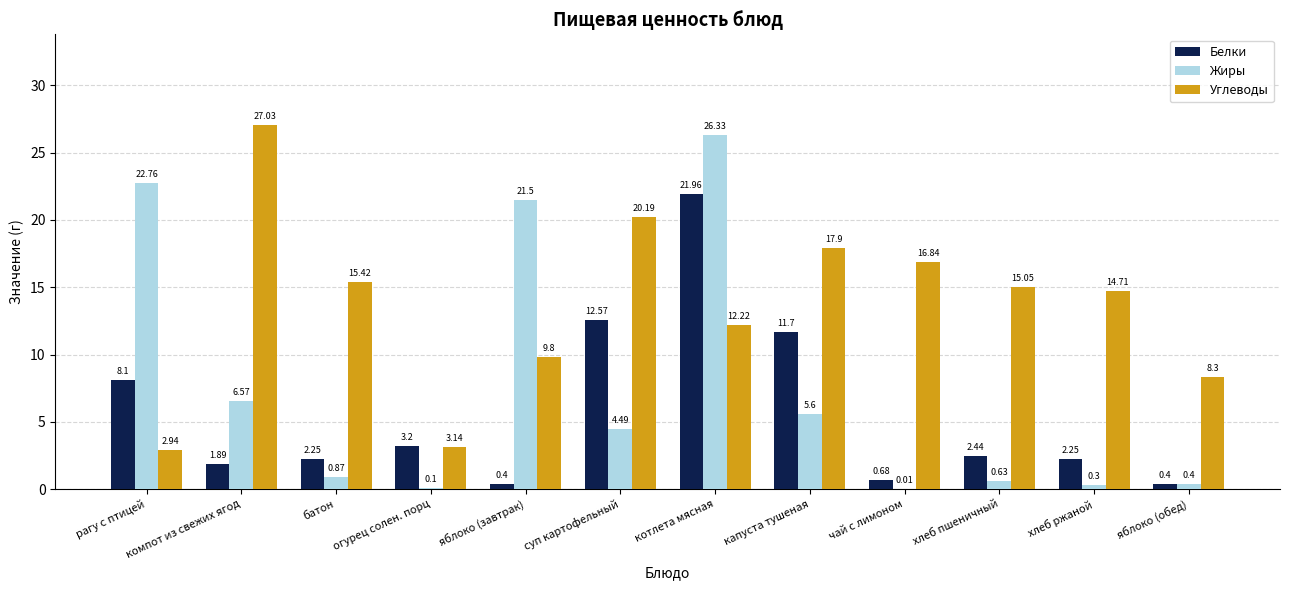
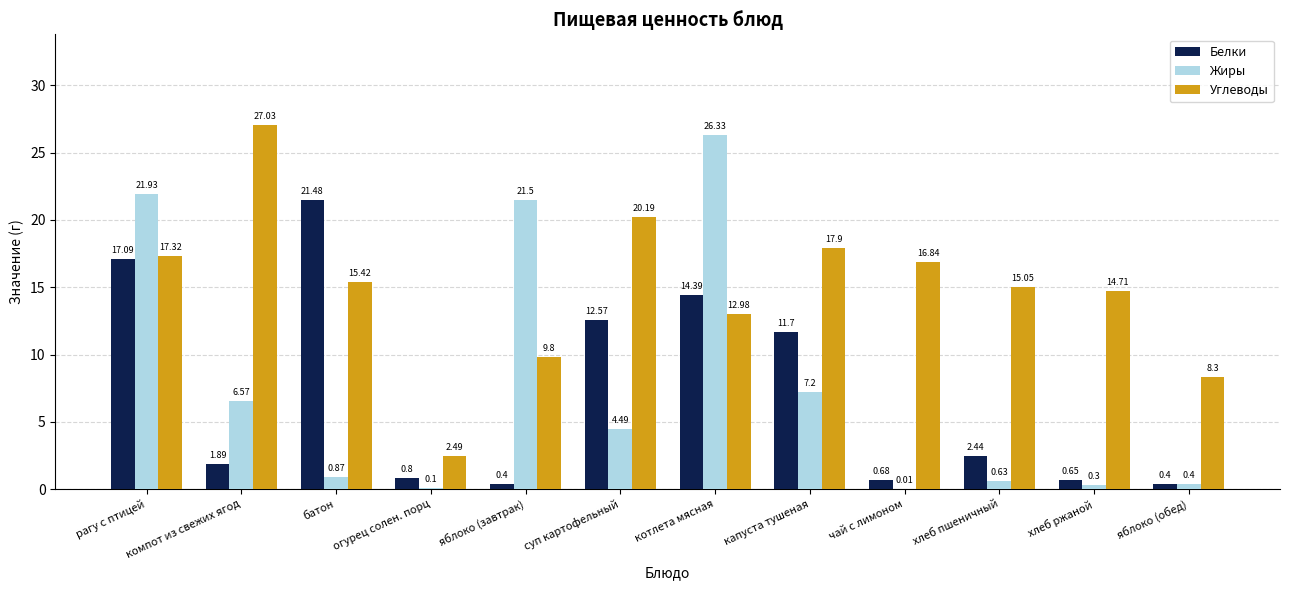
Белки, рагу с птицей: 8.1 -> 17.09
Жиры, рагу с птицей: 22.76 -> 21.93
Углеводы, рагу с птицей: 2.94 -> 17.32
Белки, батон: 2.25 -> 21.48
Белки, огурец солен. порц: 3.2 -> 0.8
Углеводы, огурец солен. порц: 3.14 -> 2.49
Белки, котлета мясная: 21.96 -> 14.39
Углеводы, котлета мясная: 12.22 -> 12.98
Жиры, капуста тушеная: 5.6 -> 7.2
Белки, хлеб ржаной: 2.25 -> 0.65
